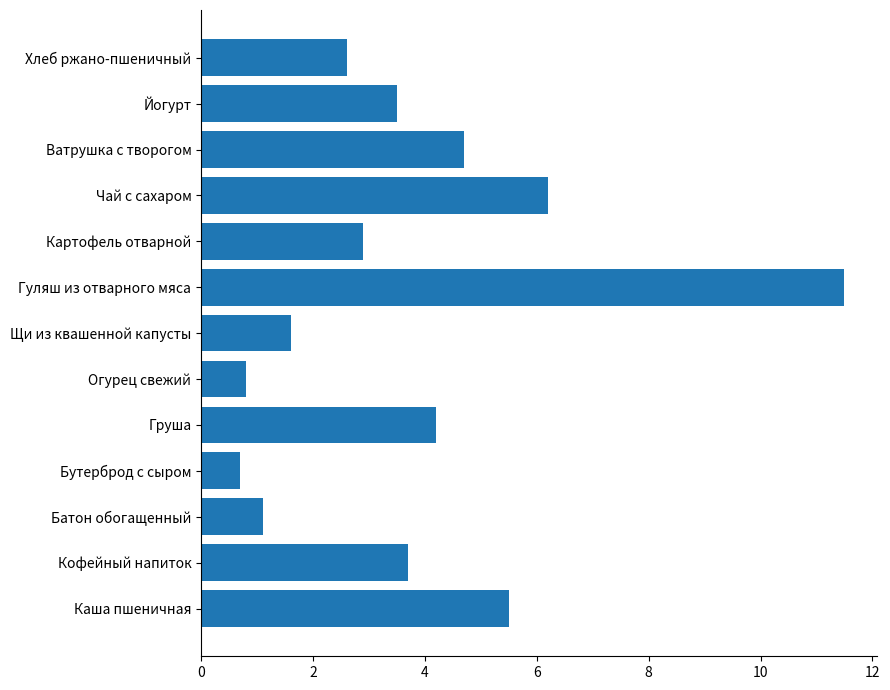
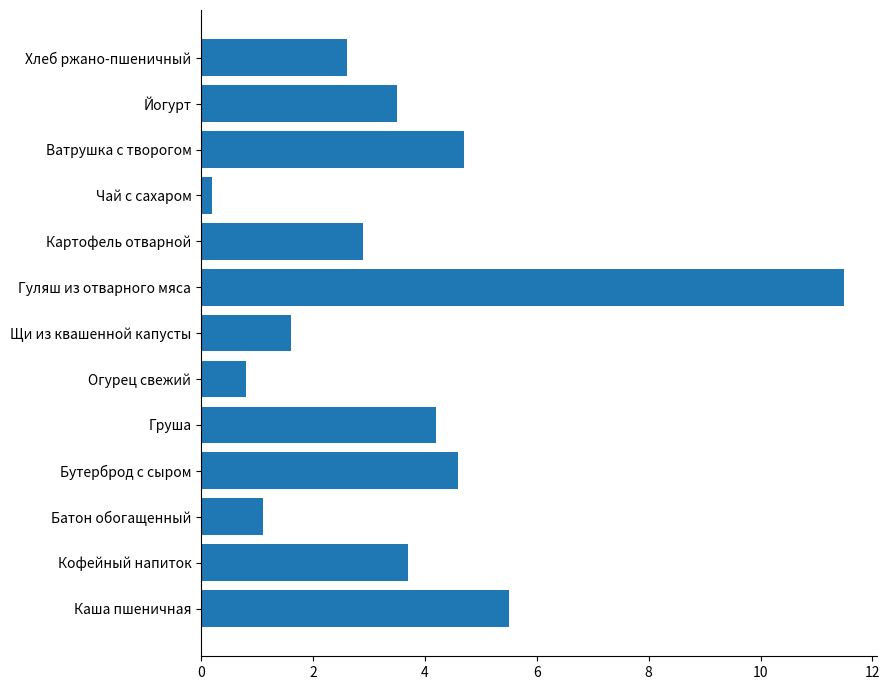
Чай с сахаром: 6.2 -> 0.2
Бутерброд с сыром: 0.7 -> 4.6
